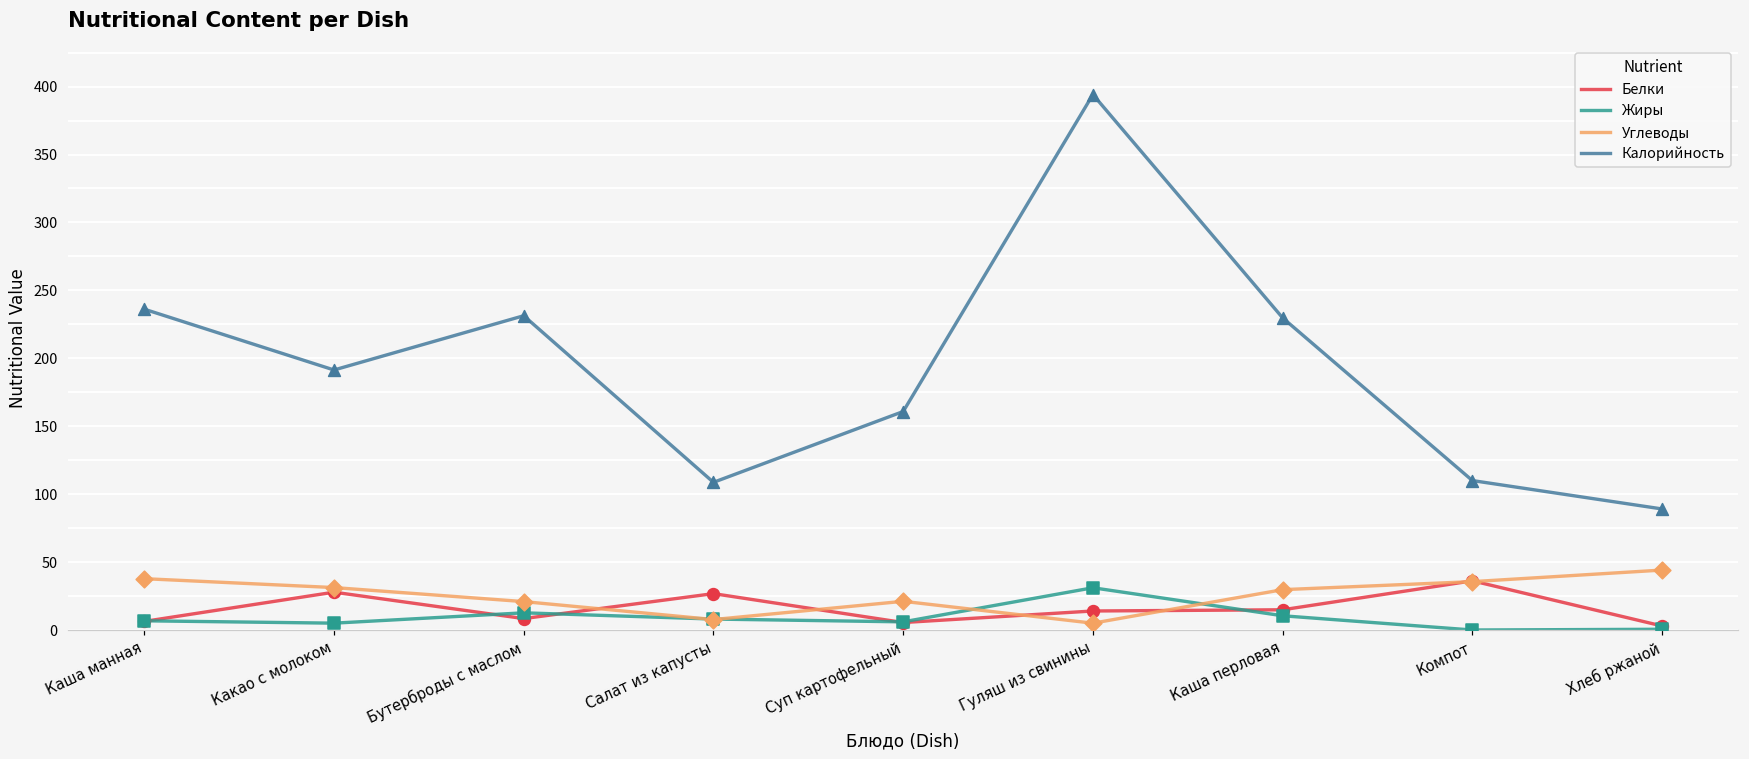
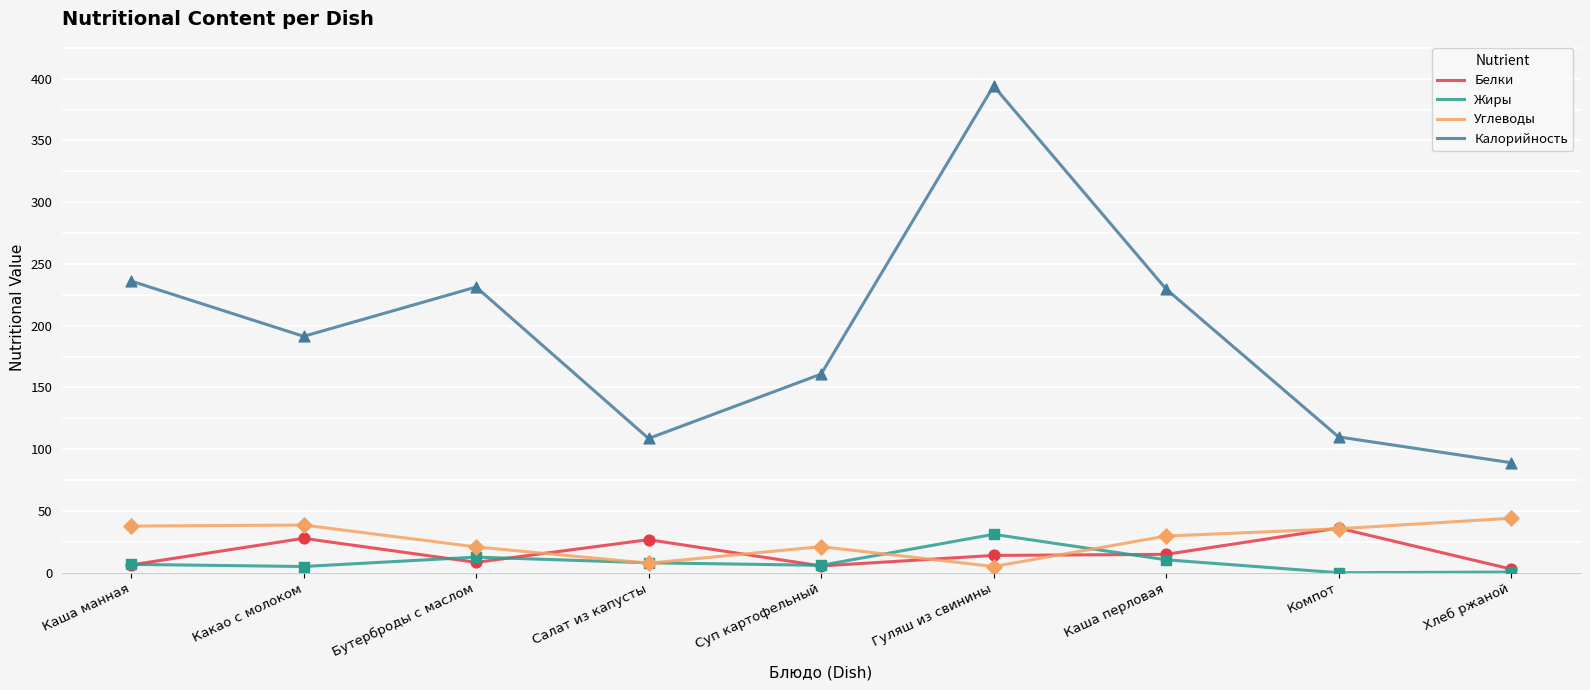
Углеводы, Какао с молоком: 31 -> 39
